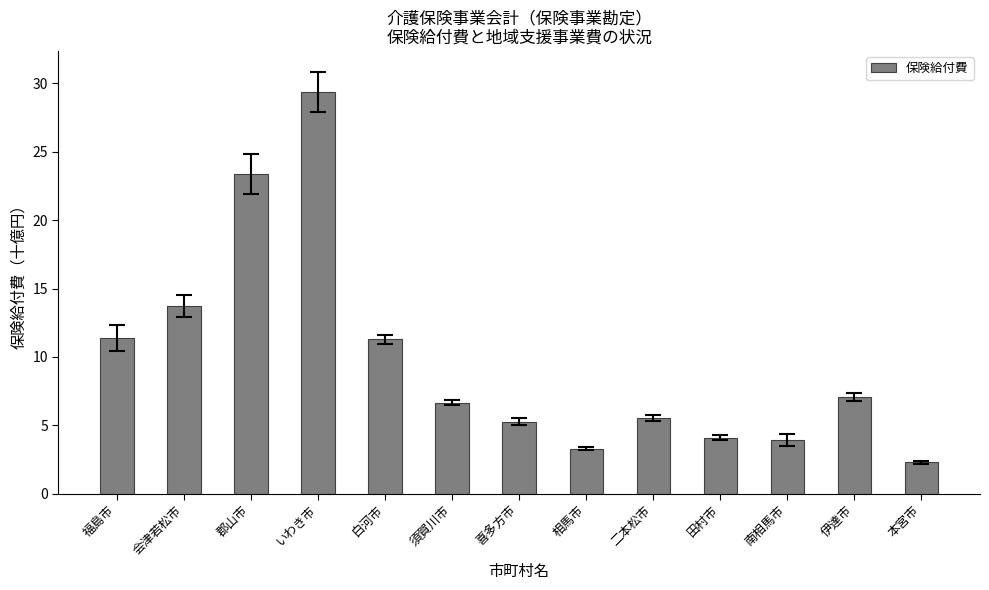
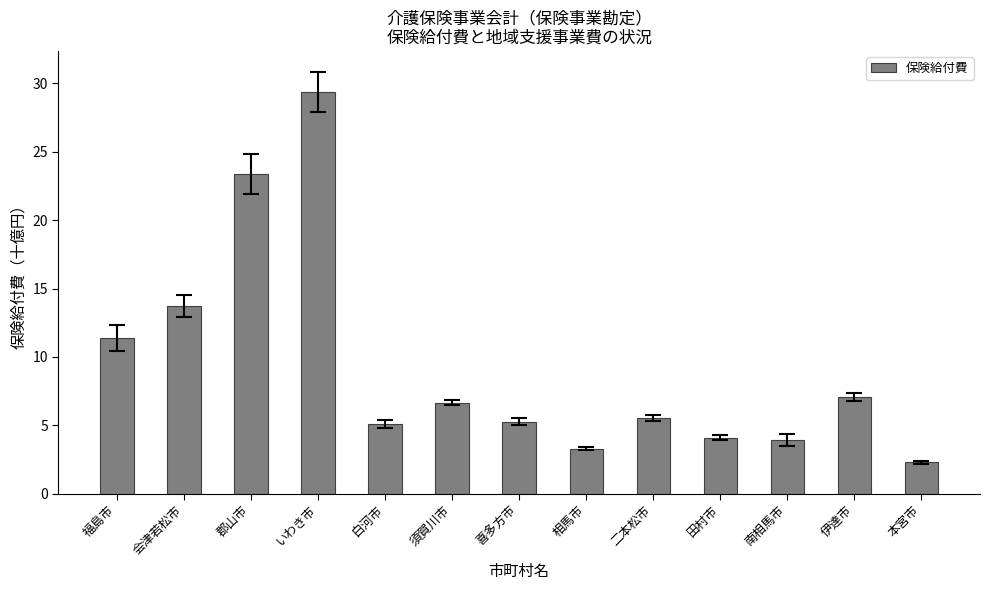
保険給付費, 白河市: 11.3 -> 5.1
